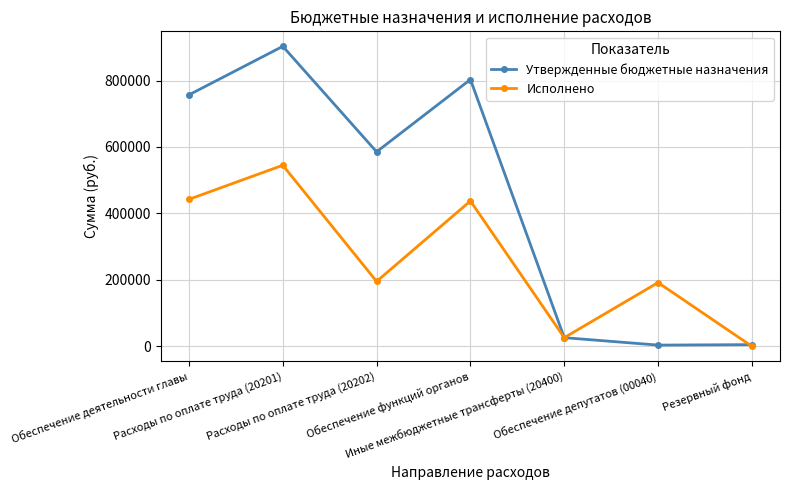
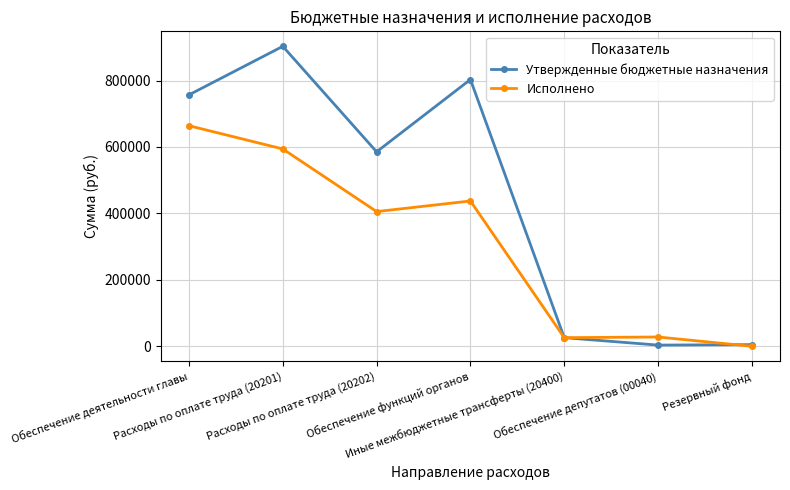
Исполнено, Обеспечение деятельности главы: 440000 -> 660000
Исполнено, Расходы по оплате труда (20201): 540000 -> 590000
Исполнено, Расходы по оплате труда (20202): 200000 -> 410000
Исполнено, Обеспечение депутатов (00040): 190000 -> 30000
